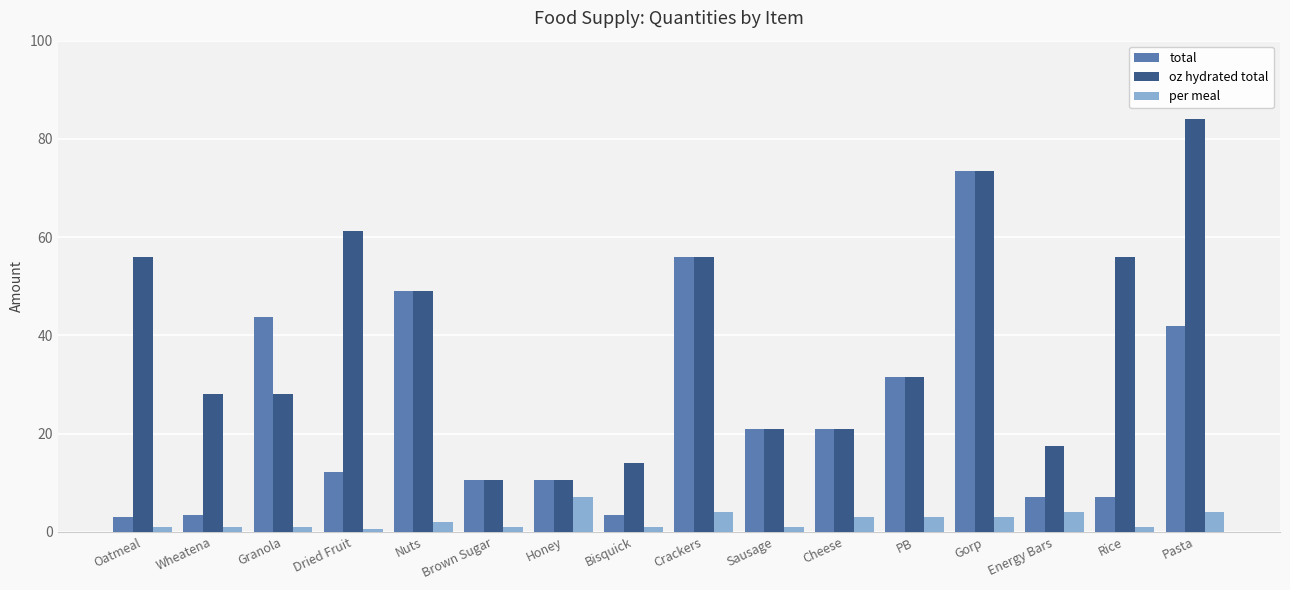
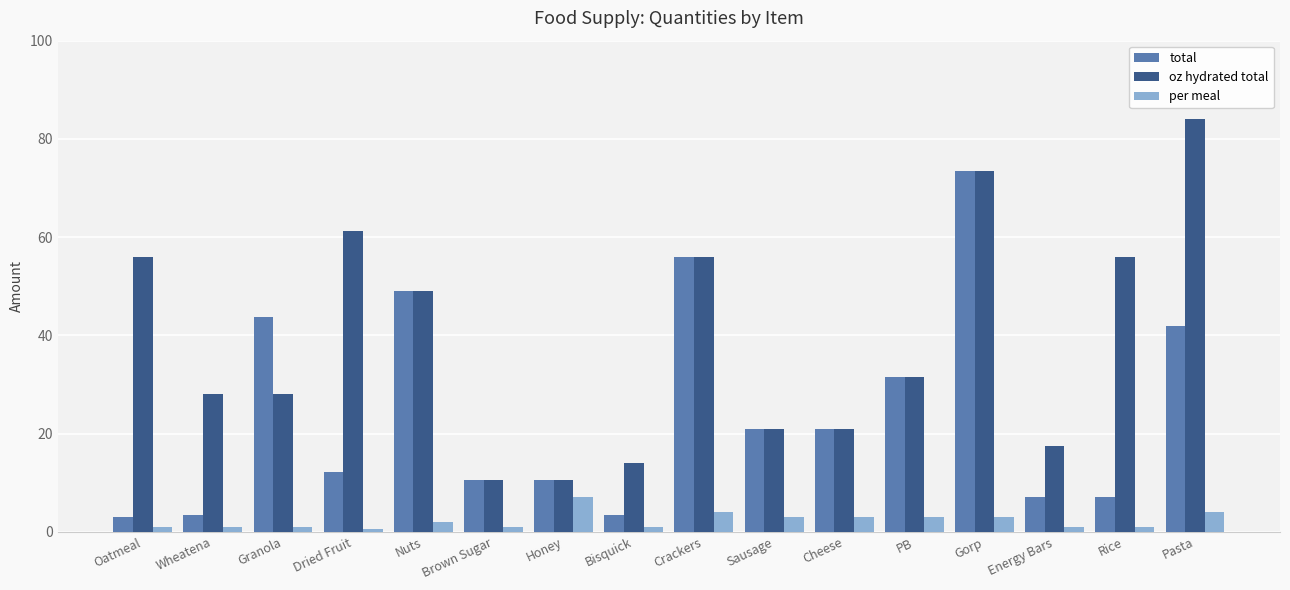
per meal, Sausage: 1 -> 3
per meal, Energy Bars: 4 -> 1
